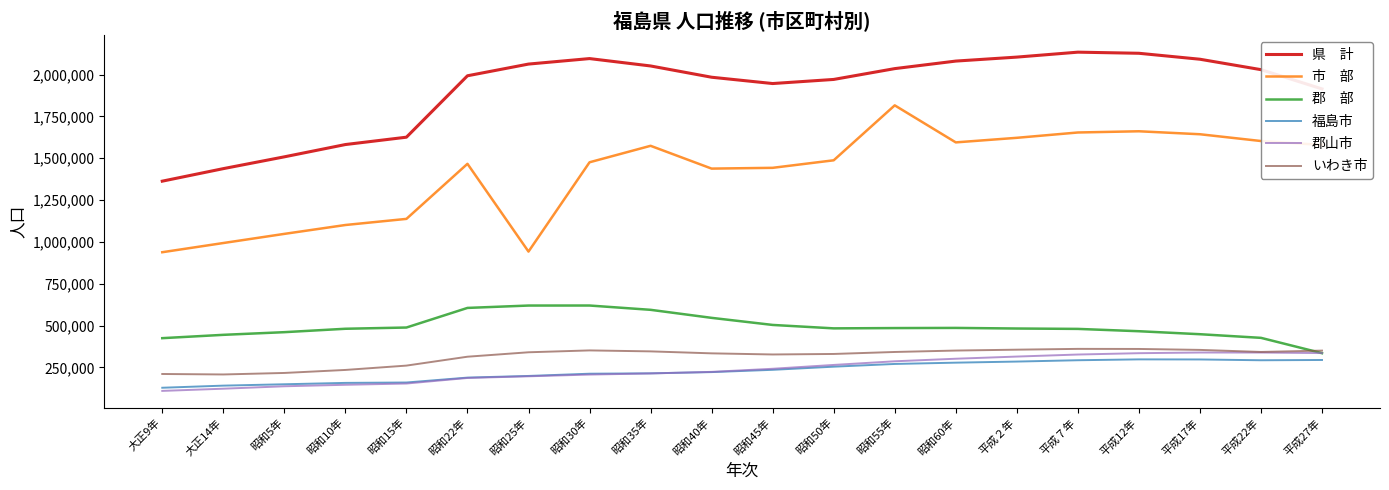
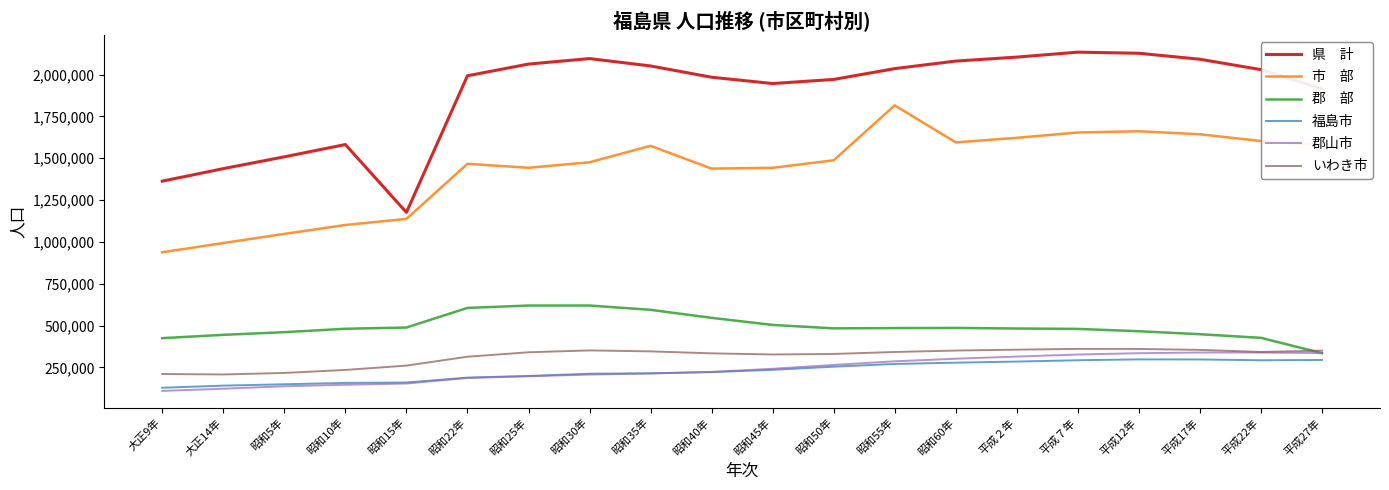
県 計, 昭和15年: 1,630,000 -> 1,180,000
市 部, 昭和25年: 940,000 -> 1,440,000
